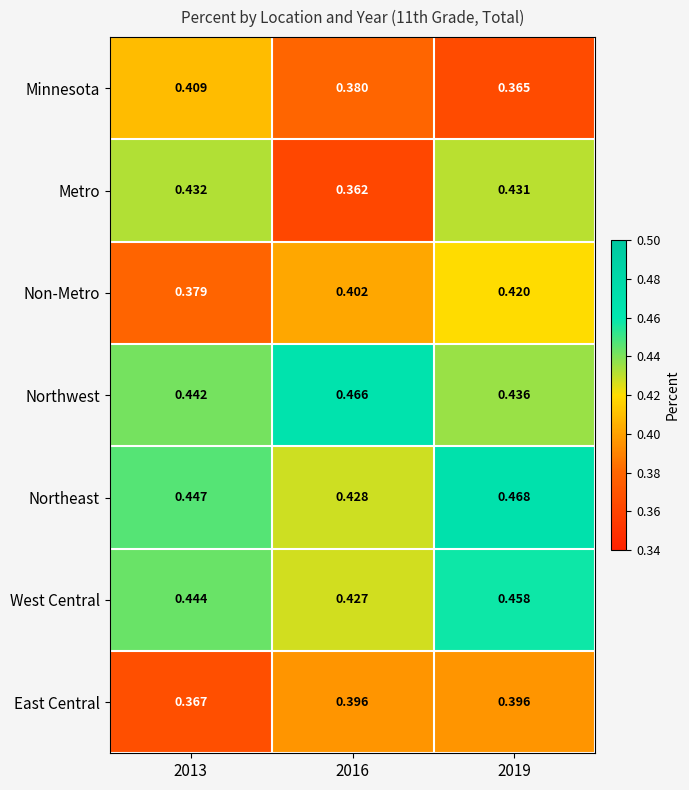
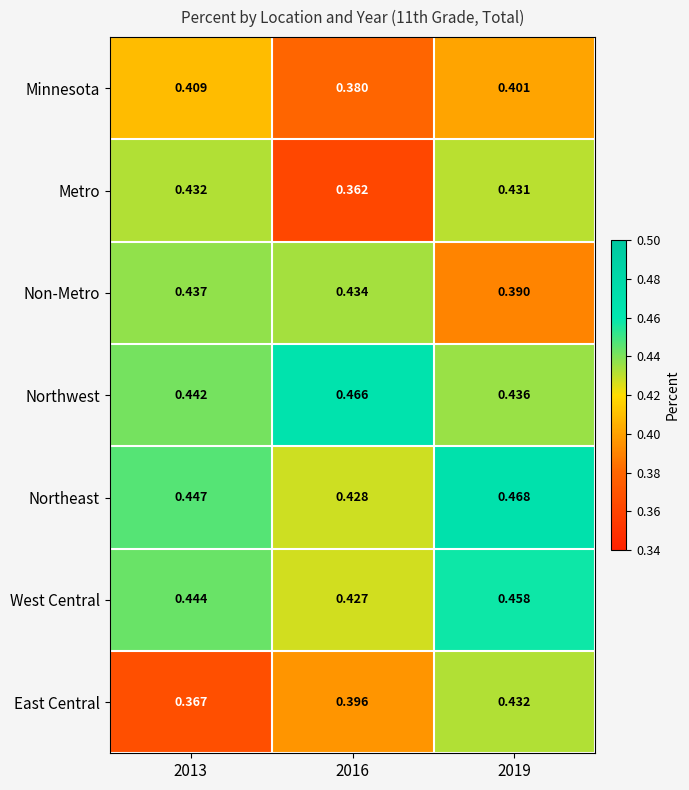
Minnesota, 2019: 0.365 -> 0.401
Non-Metro, 2013: 0.379 -> 0.437
Non-Metro, 2016: 0.402 -> 0.434
Non-Metro, 2019: 0.420 -> 0.390
East Central, 2019: 0.396 -> 0.432
